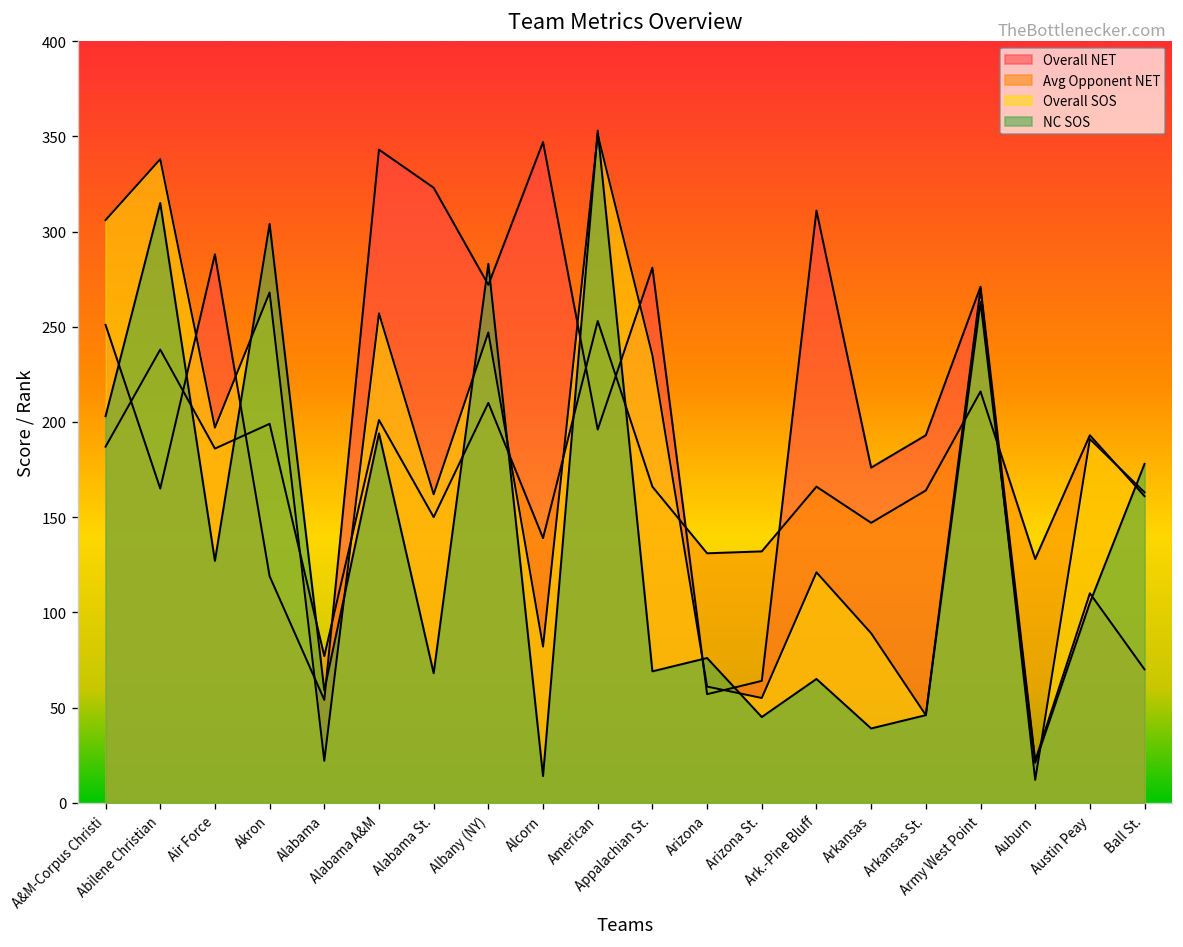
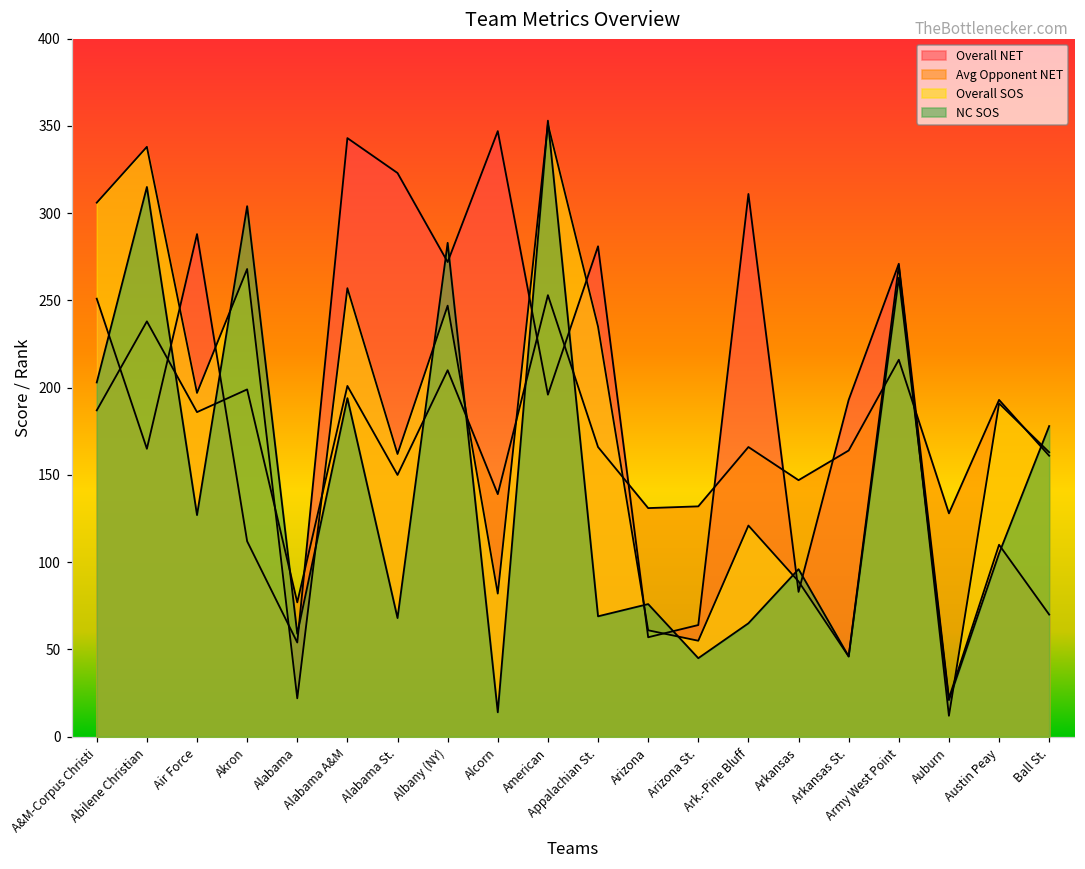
Overall NET, Akron: 119 -> 112
Overall NET, Arkansas: 176 -> 83
NC SOS, Arkansas: 39 -> 96
